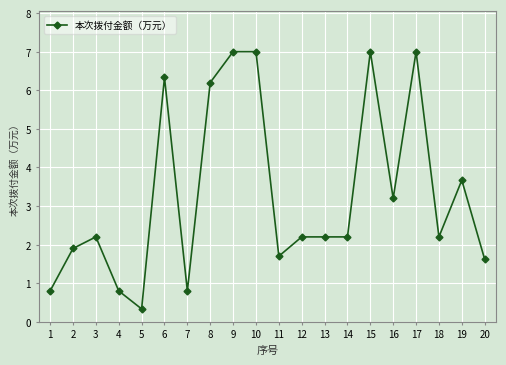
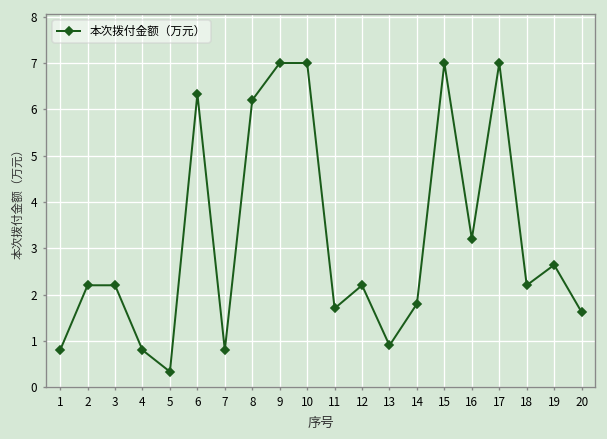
2: 1.9 -> 2.2
13: 2.2 -> 0.9
14: 2.2 -> 1.8
19: 3.7 -> 2.6
